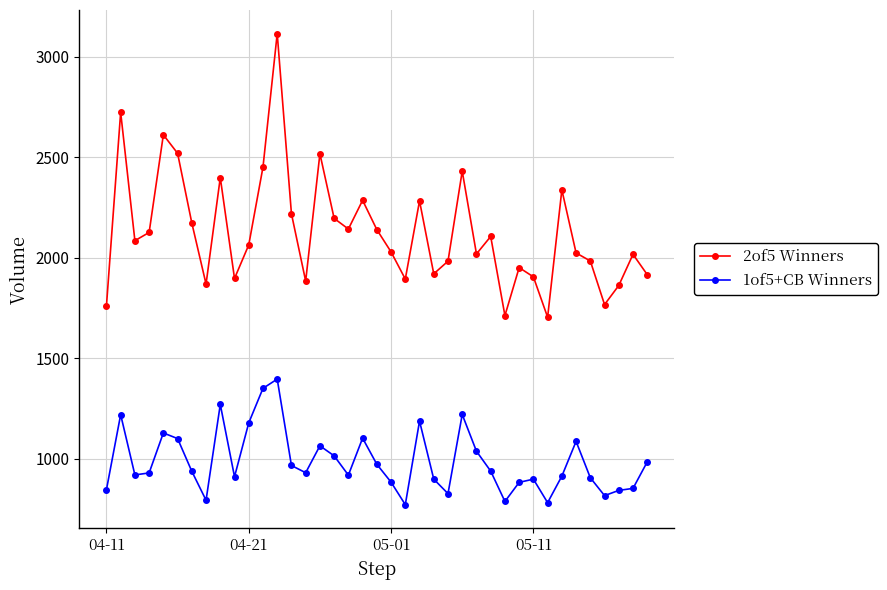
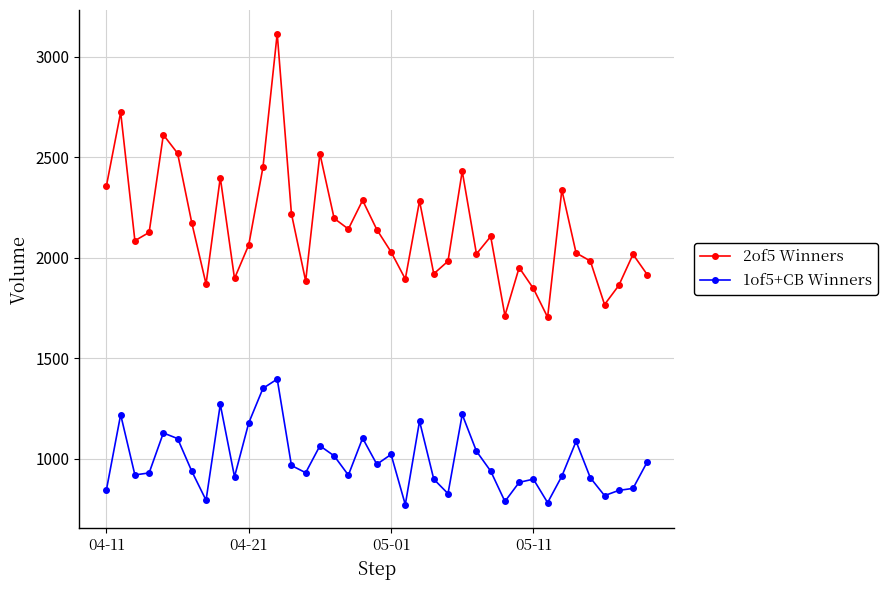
2of5 Winners, 04-11: 1760 -> 2360
1of5+CB Winners, 05-01: 880 -> 1020
2of5 Winners, 05-11: 1910 -> 1850
